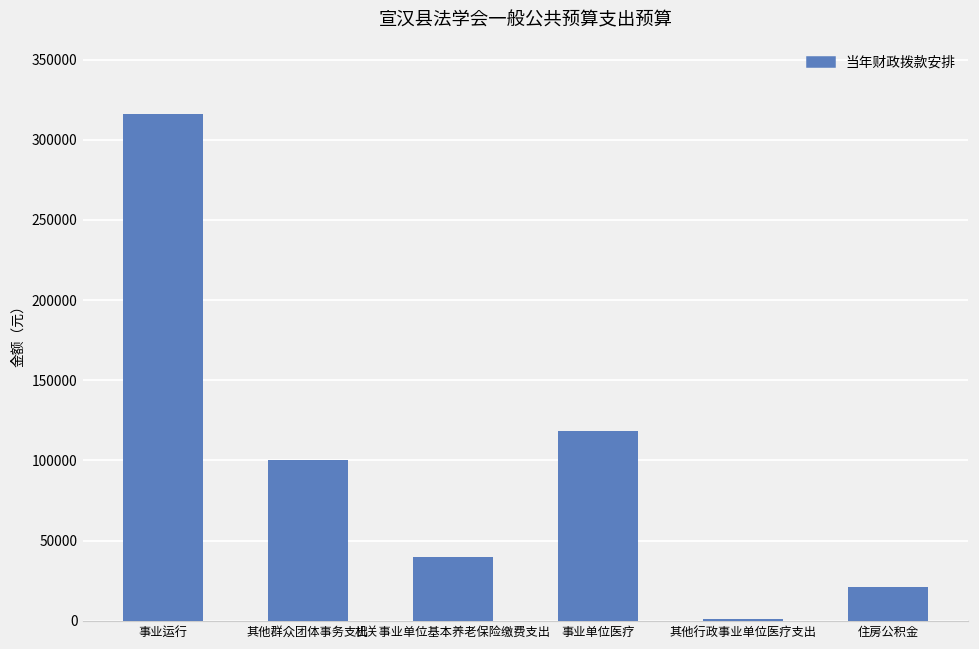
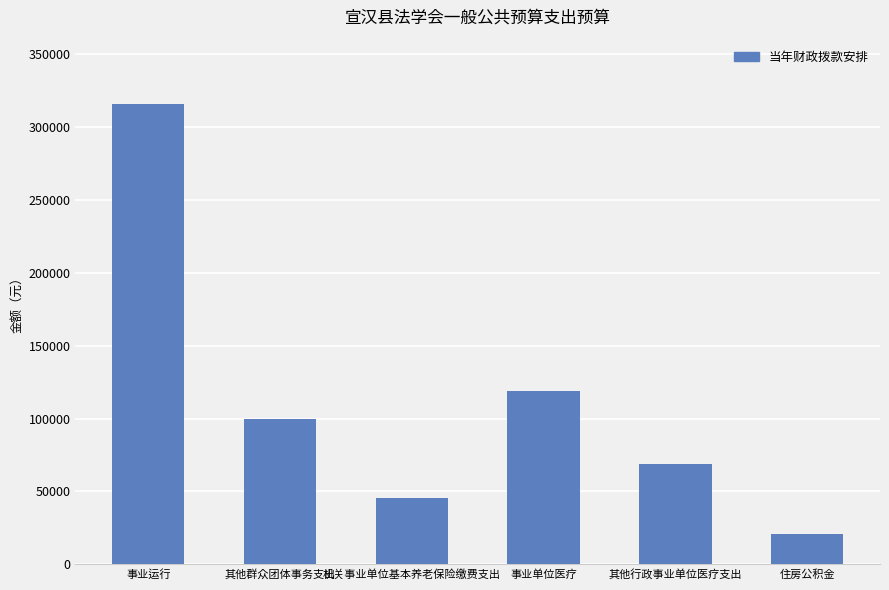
机关事业单位基本养老保险缴费支出: 40000 -> 45000
其他行政事业单位医疗支出: 1000 -> 68000
